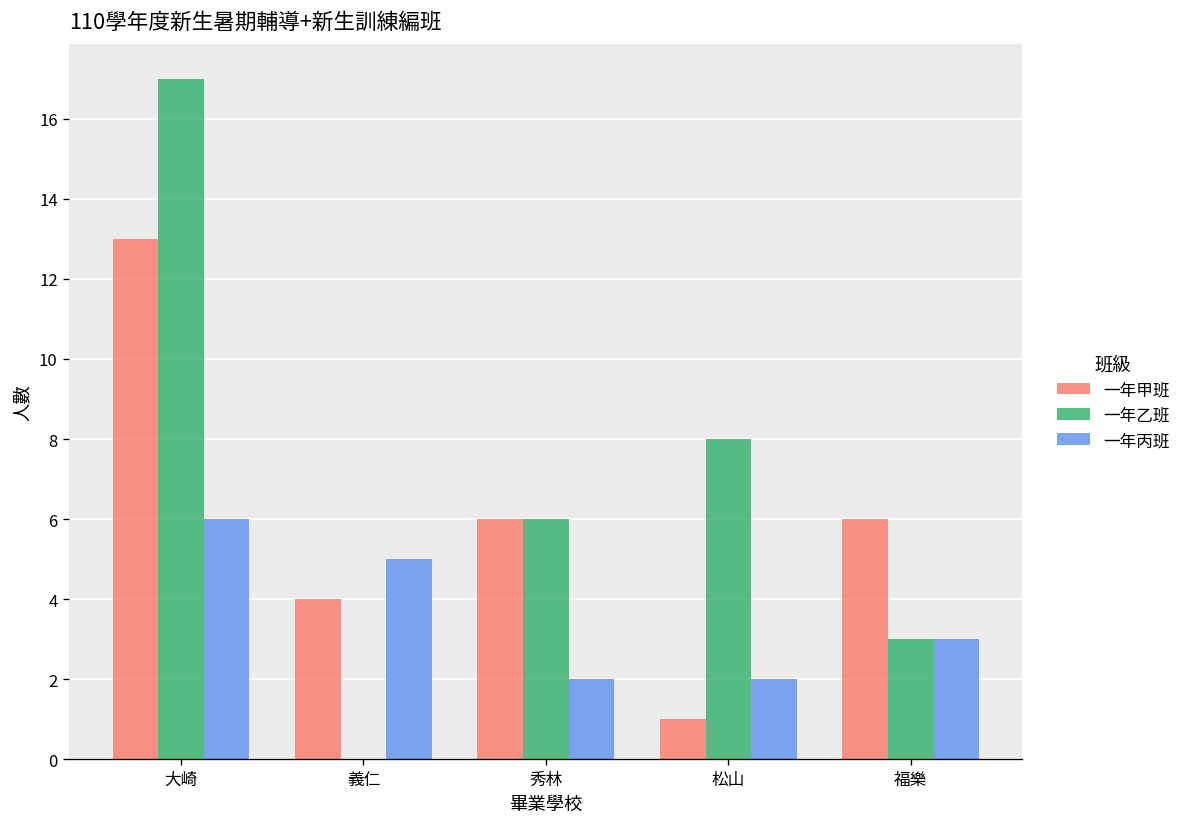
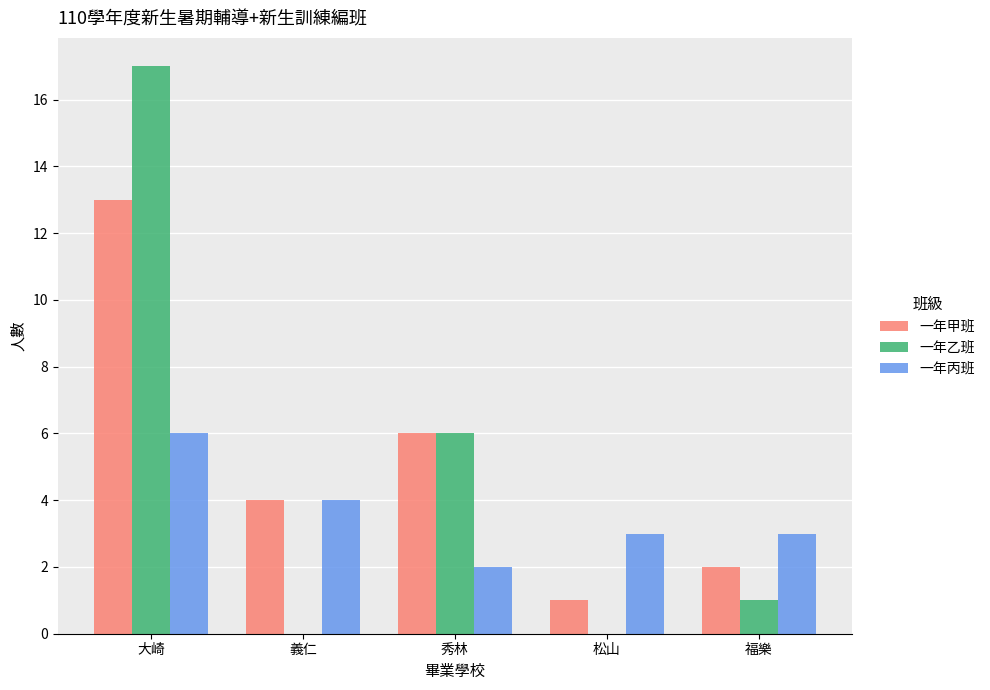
一年丙班, 義仁: 5 -> 4
一年乙班, 松山: 8 -> 0
一年丙班, 松山: 2 -> 3
一年甲班, 福樂: 6 -> 2
一年乙班, 福樂: 3 -> 1
